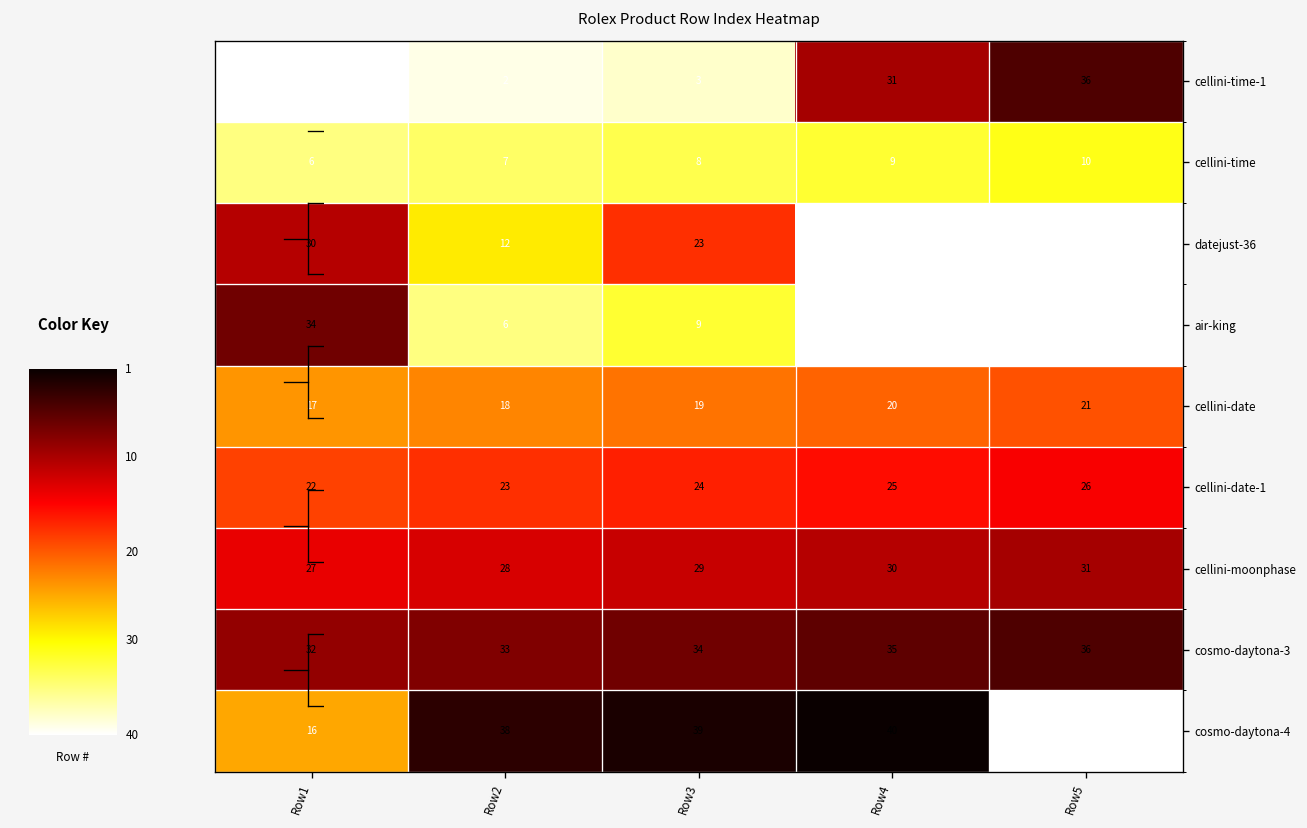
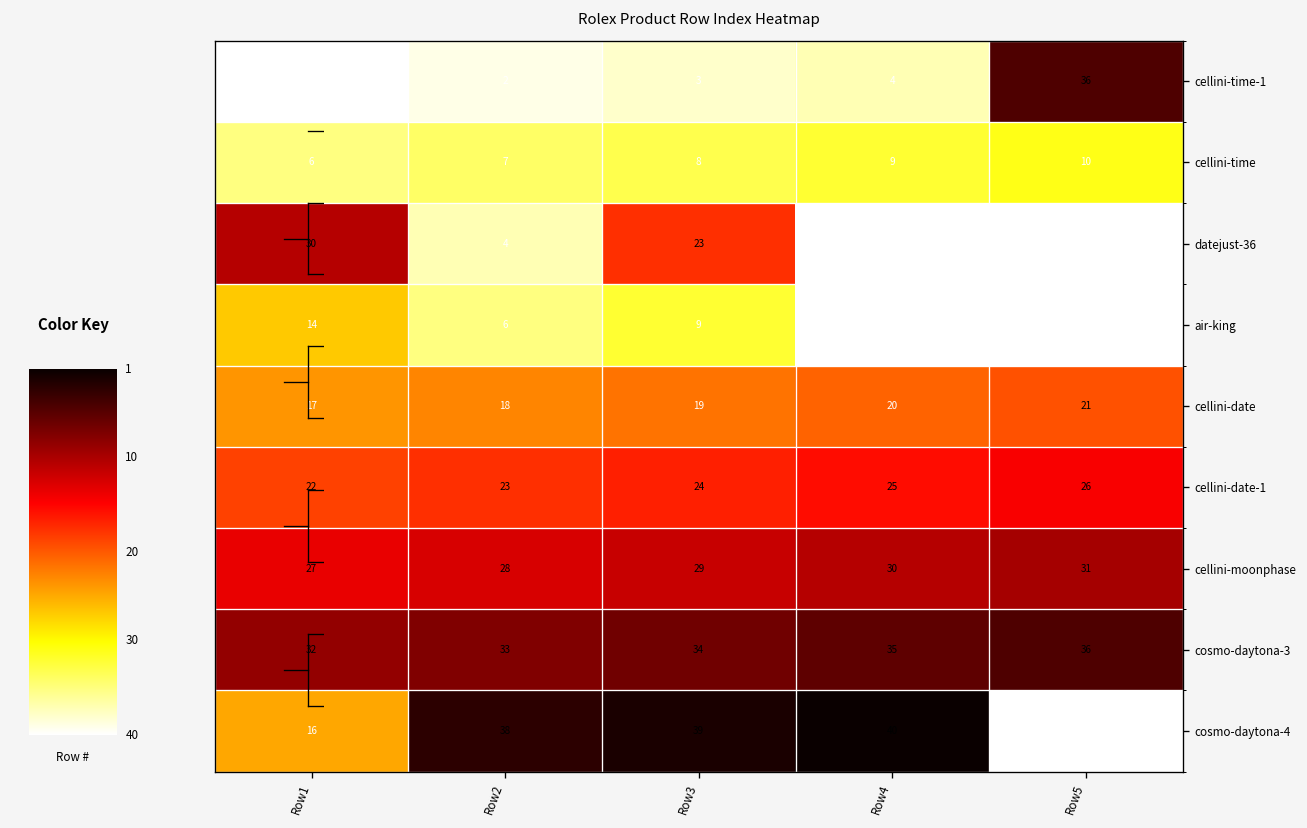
Rolex Product Row Index Heatmap, cellini-time-1, Row4: 31 -> 4
Rolex Product Row Index Heatmap, datejust-36, Row2: 12 -> 4
Rolex Product Row Index Heatmap, air-king, Row1: 34 -> 14
